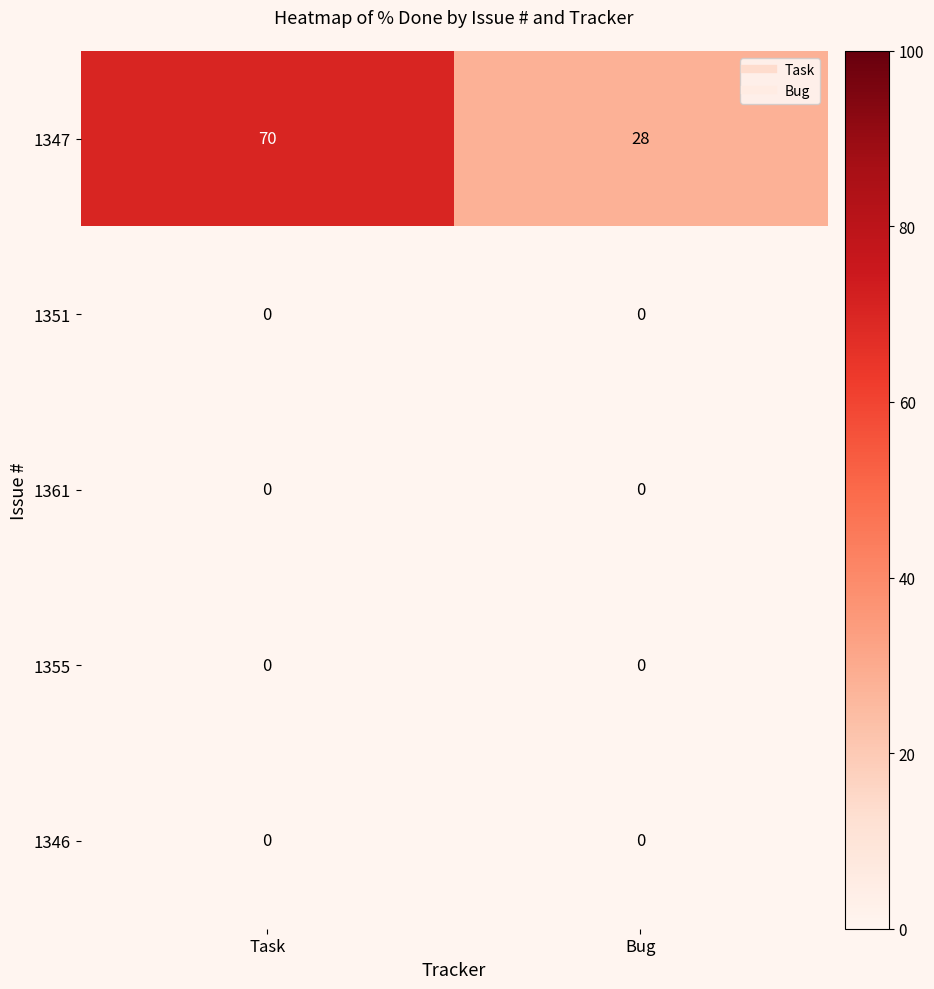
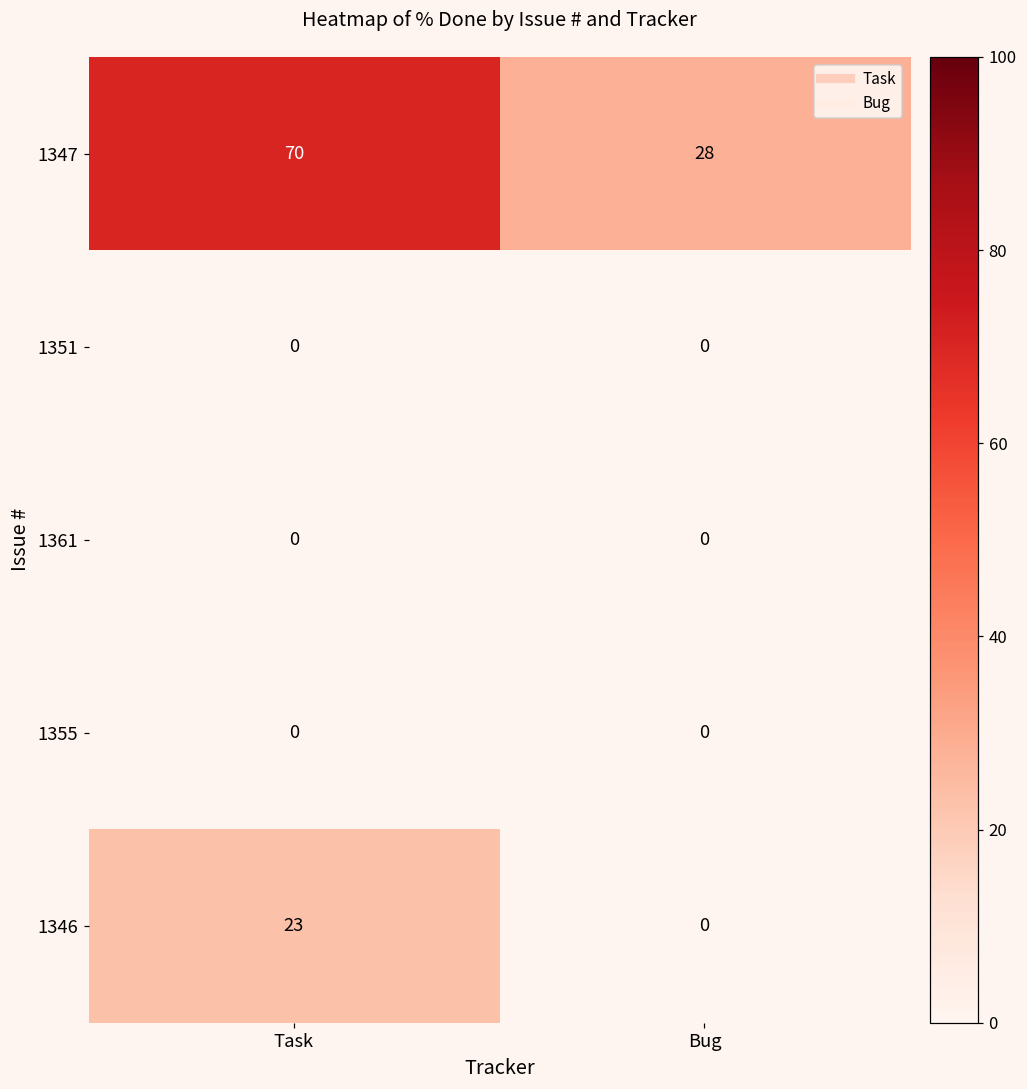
1346, Task: 0 -> 23
